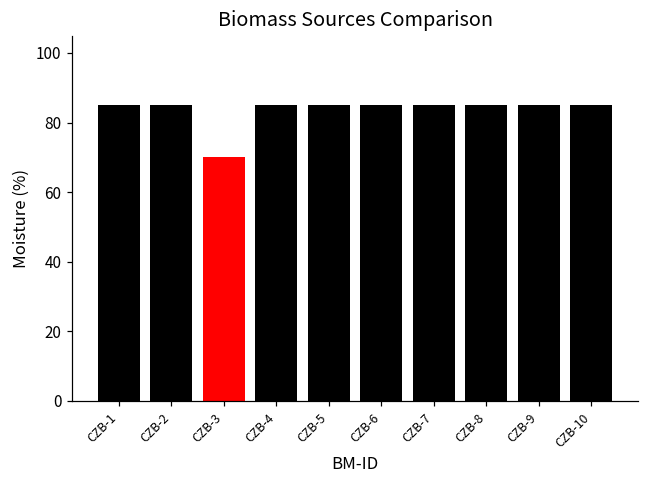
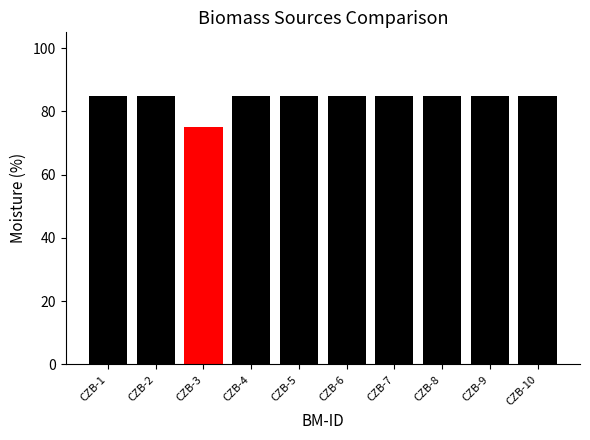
CZB-3: 70 -> 75
